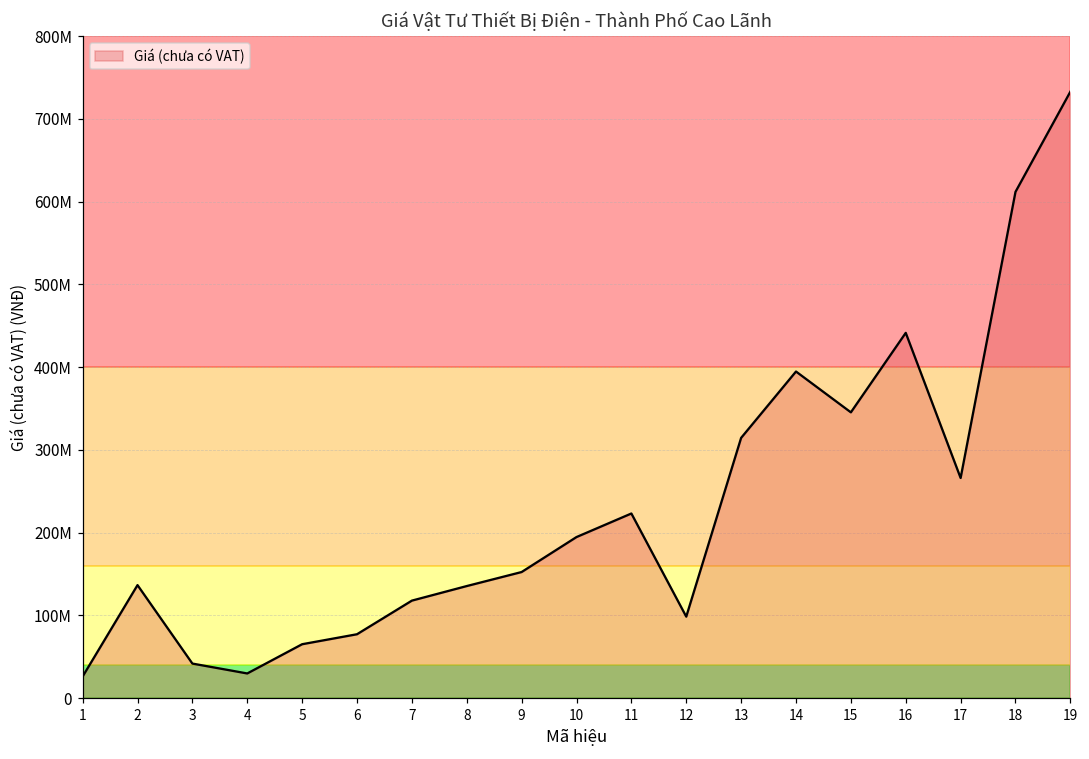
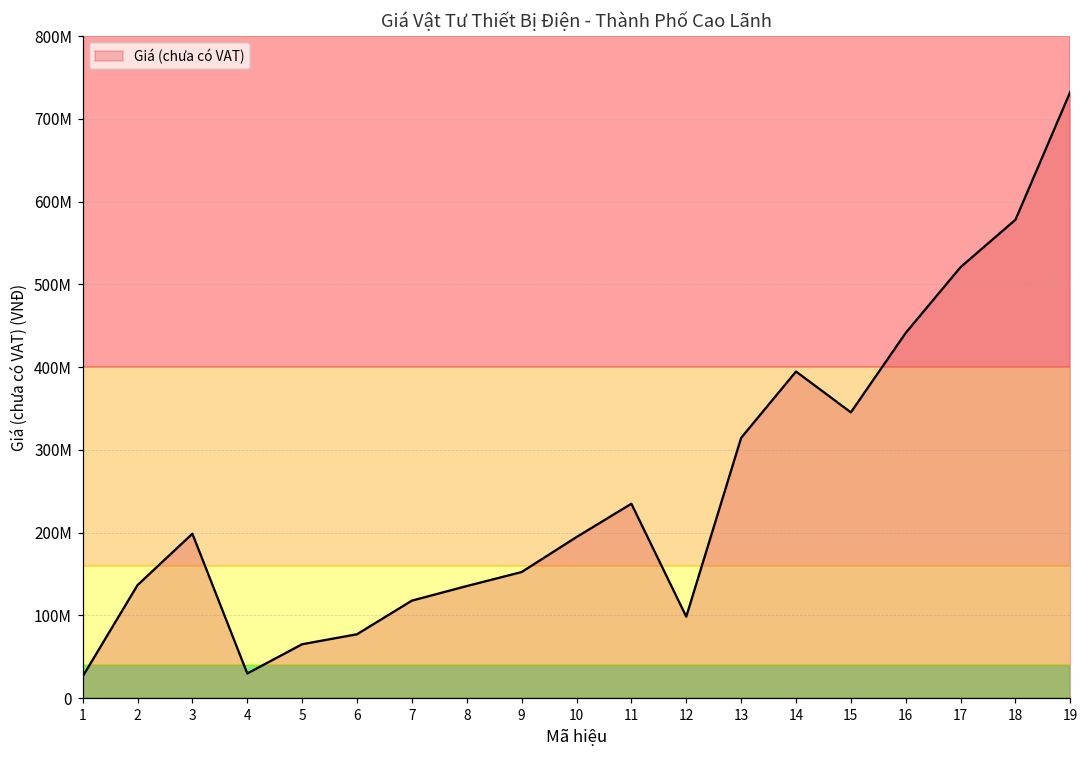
3: 40000000 -> 200000000
11: 220000000 -> 240000000
17: 270000000 -> 520000000
18: 610000000 -> 580000000
